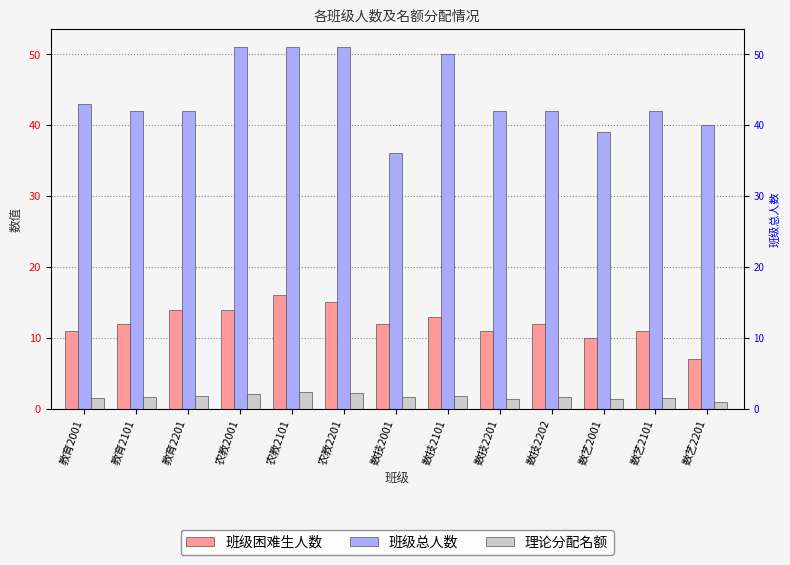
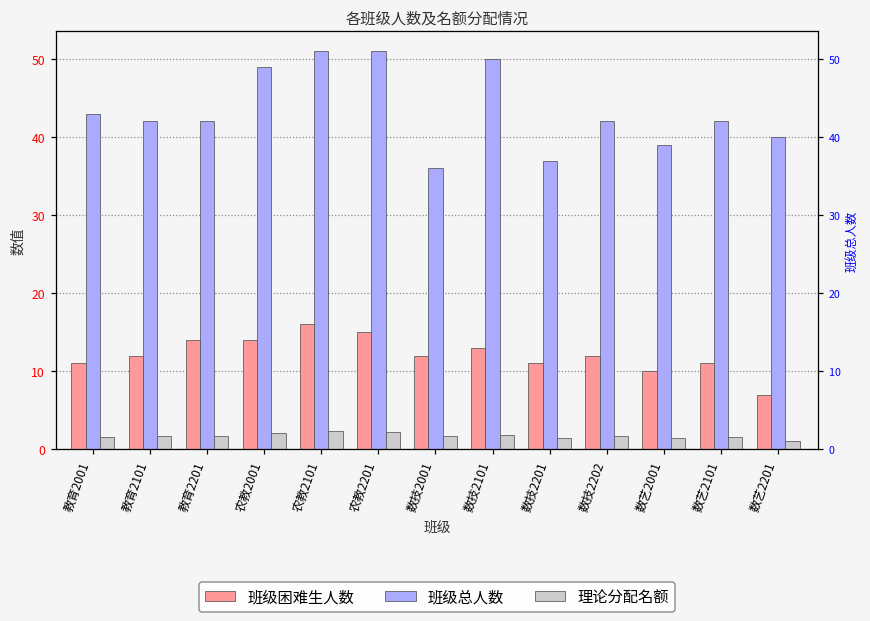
班级总人数, 农教2001: 51 -> 49
班级总人数, 数技2201: 42 -> 37
